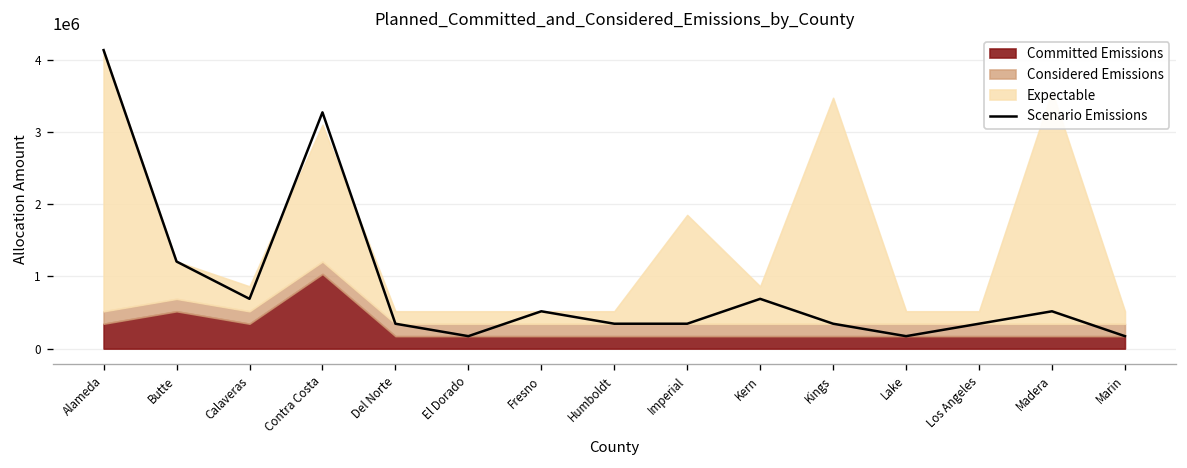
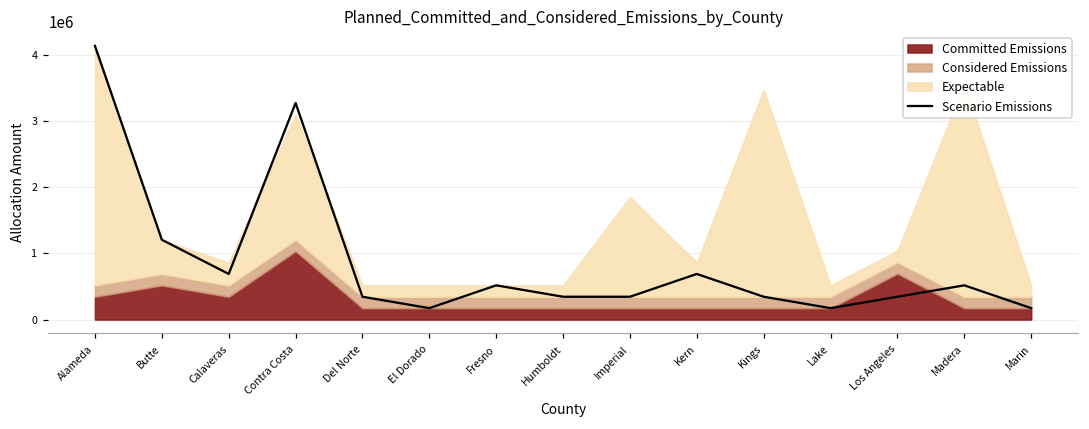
Committed Emissions, Los Angeles: 200000 -> 700000
